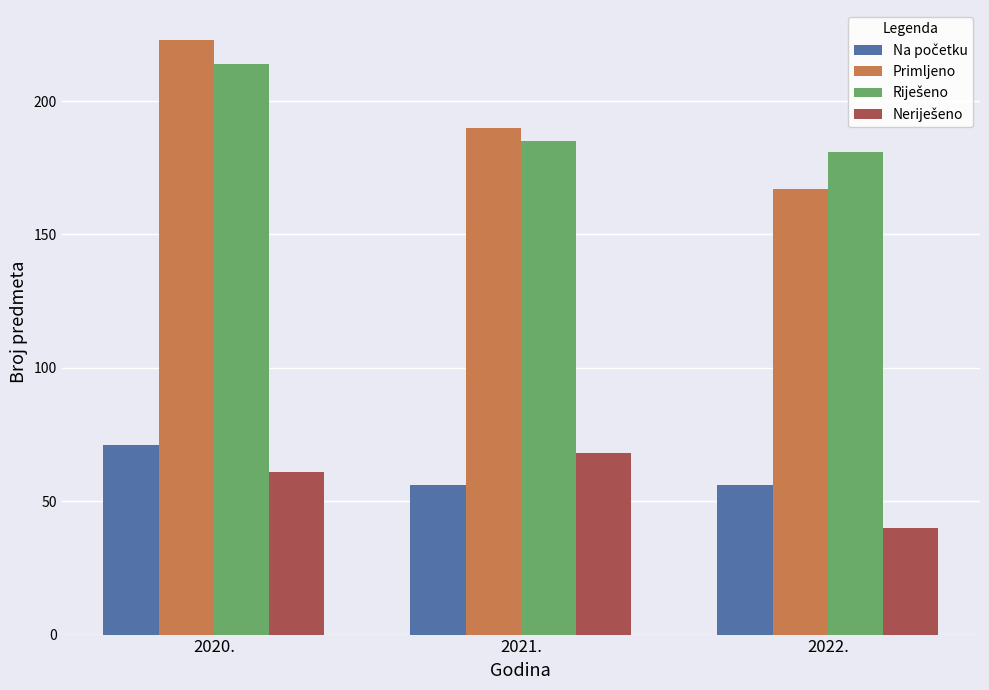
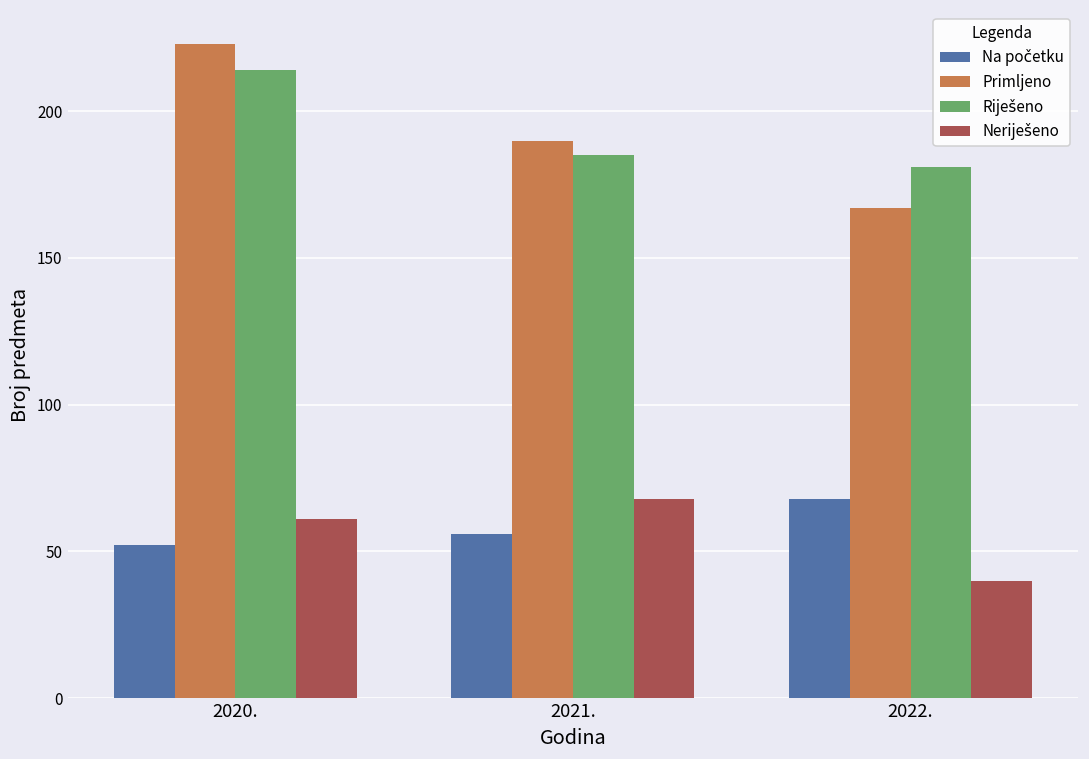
Na početku, 2020.: 71 -> 52
Na početku, 2022.: 56 -> 68
